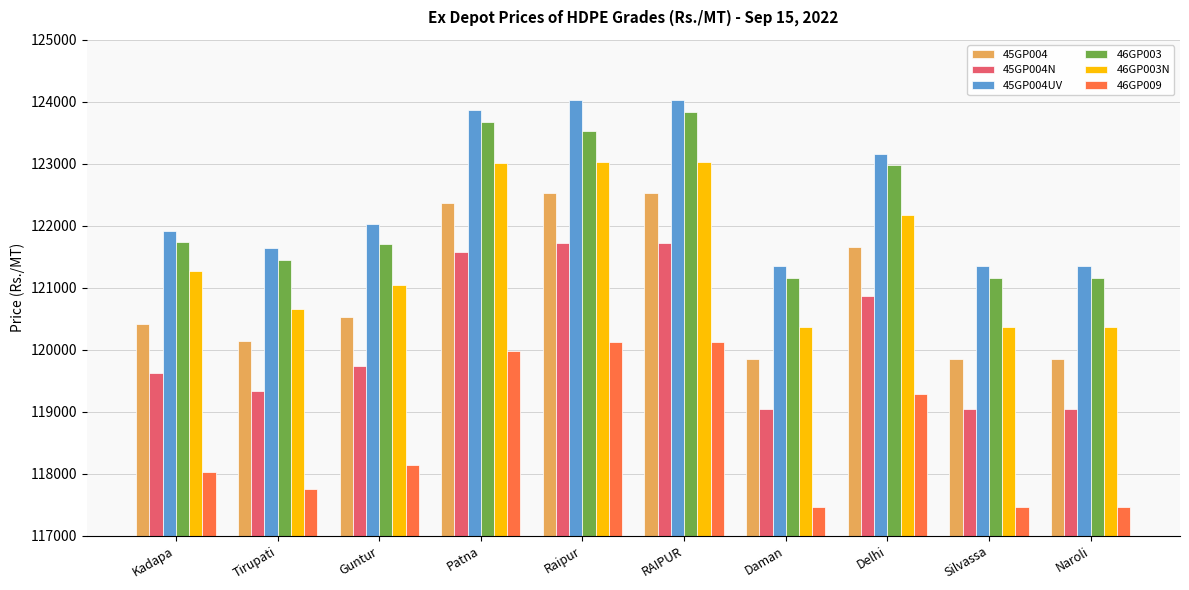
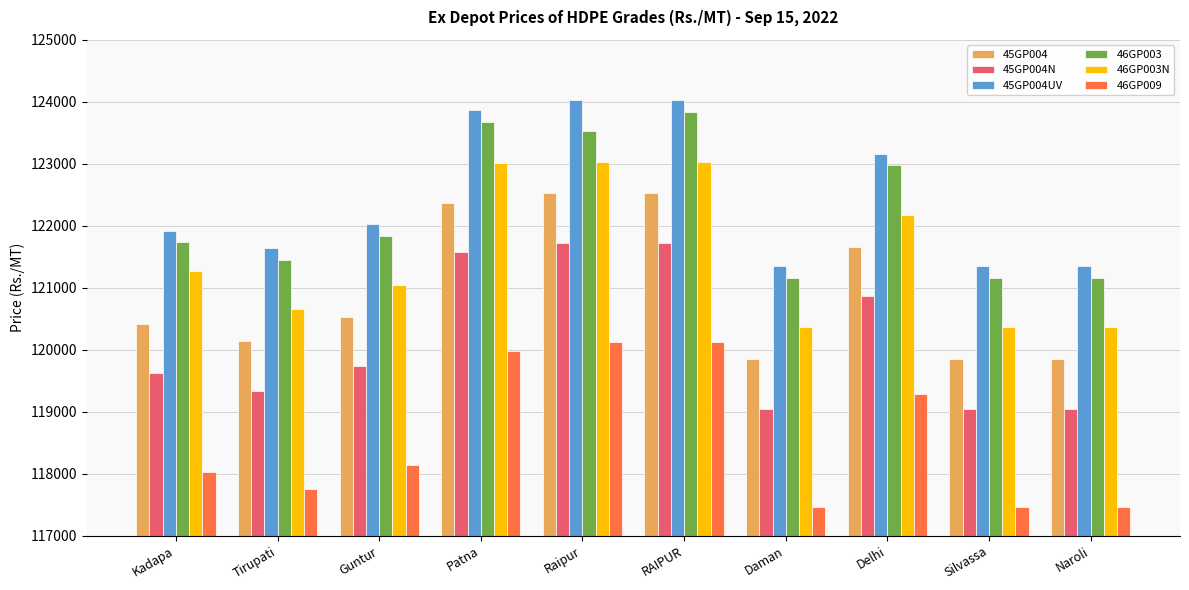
46GP003, Guntur: 121700 -> 121800
